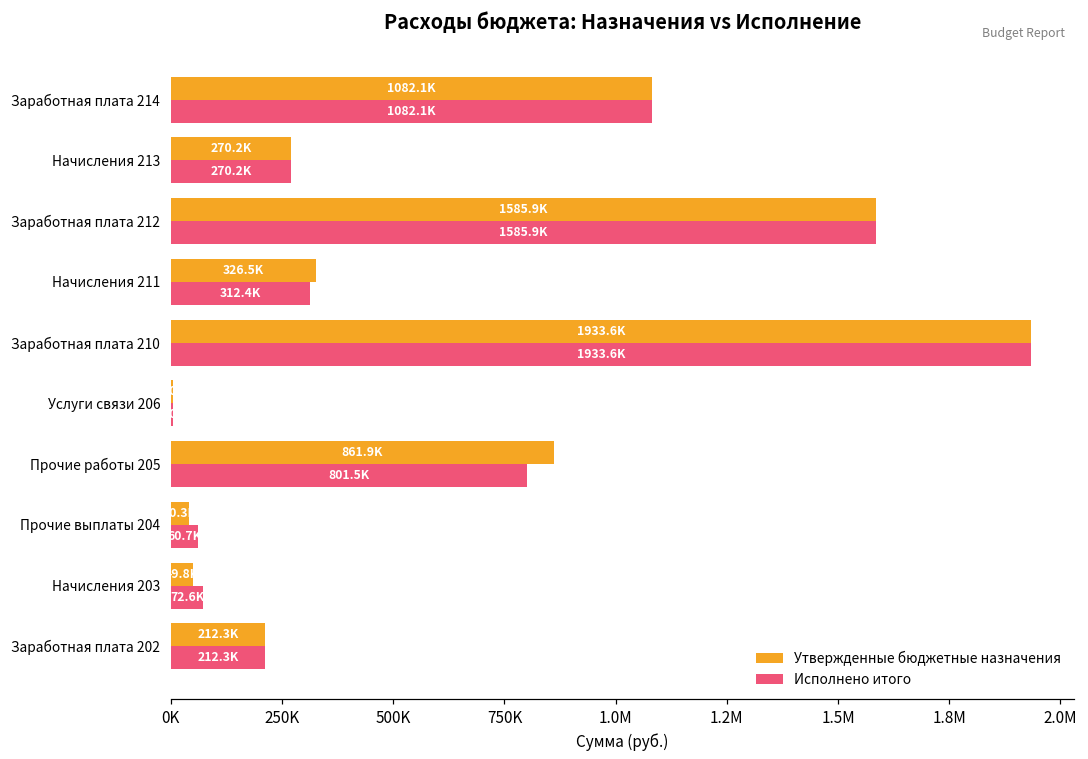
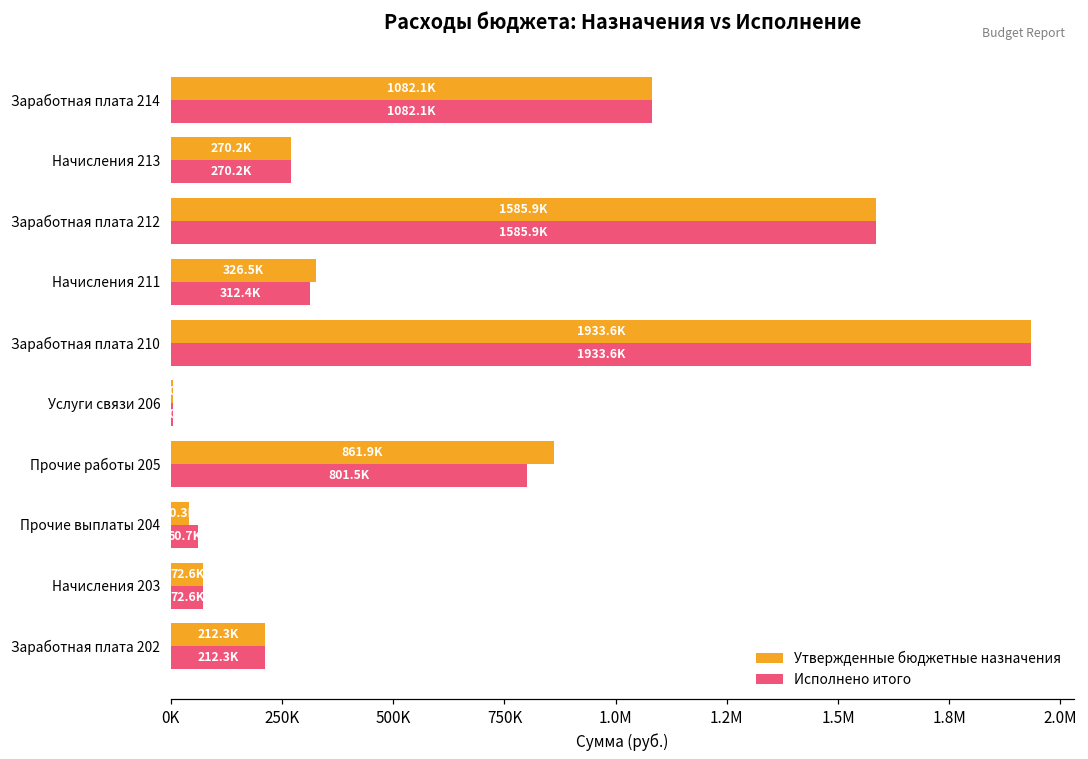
Утвержденные бюджетные назначения, Начисления 203: 49.8K -> 72.6K
